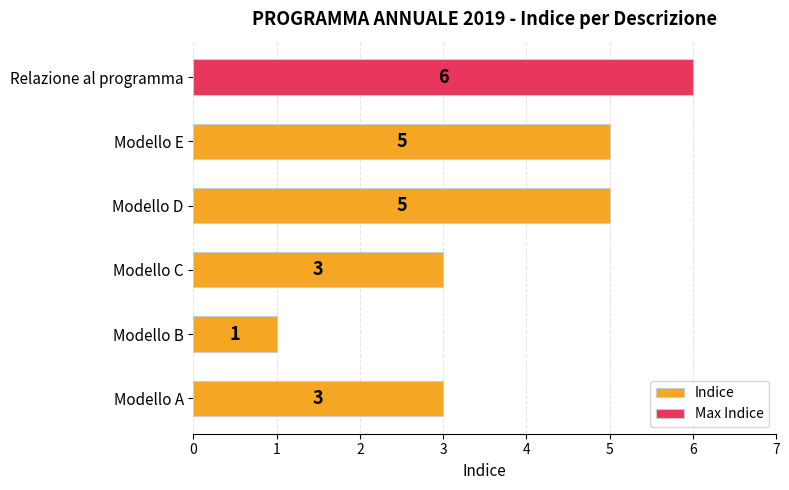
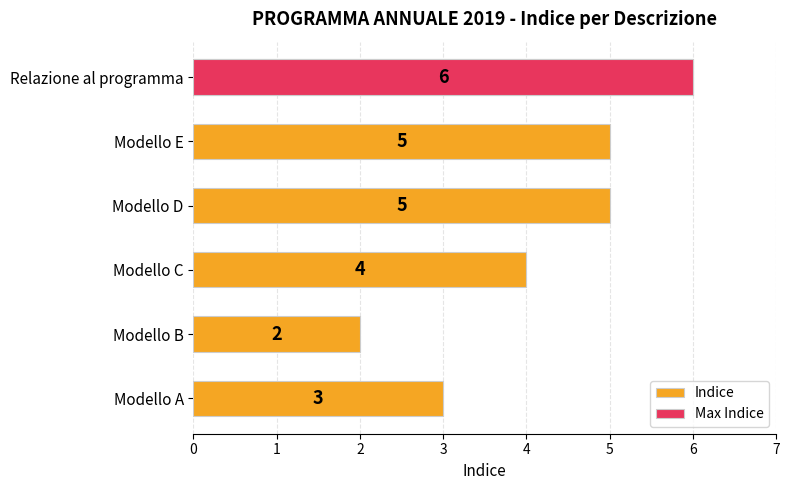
Indice, Modello C: 3 -> 4
Indice, Modello B: 1 -> 2
